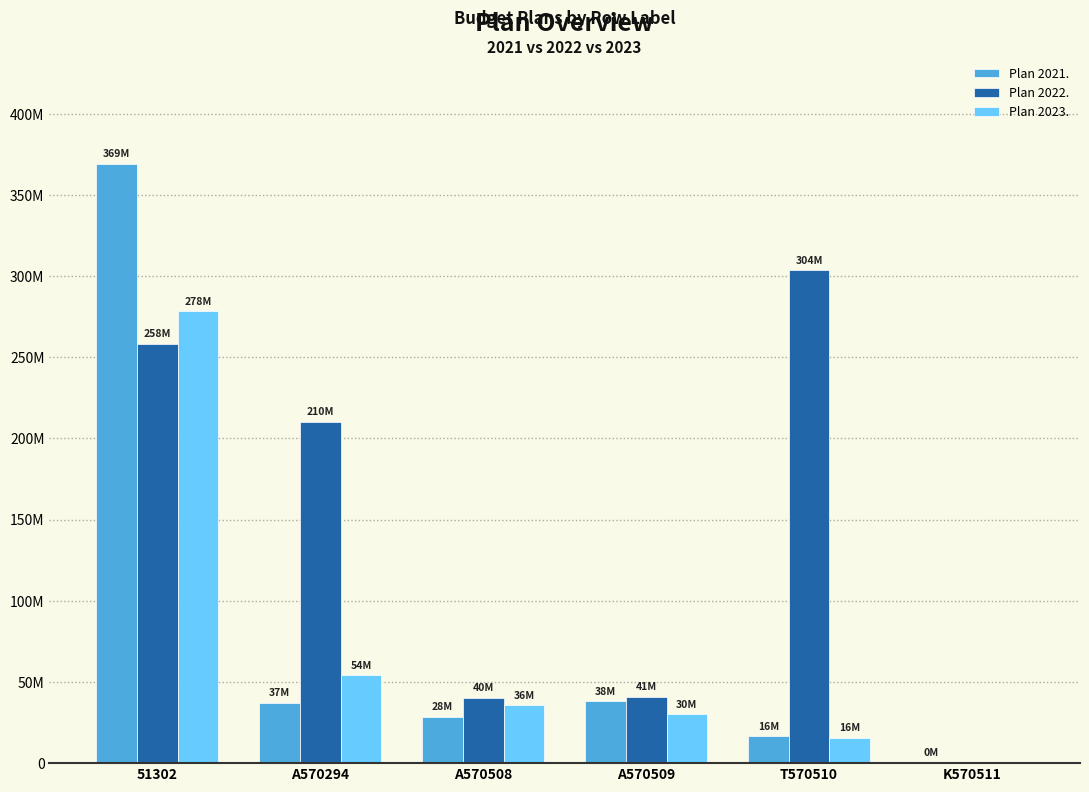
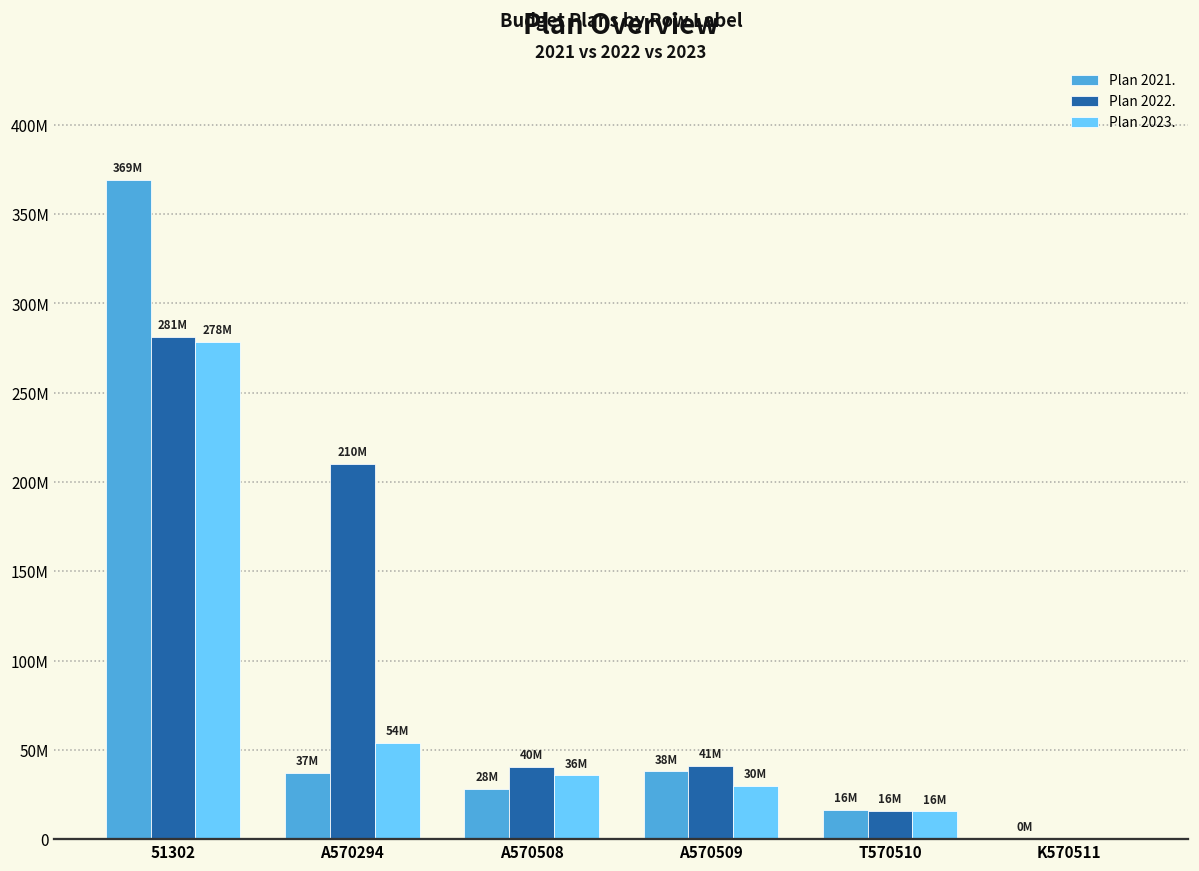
Plan 2022., 51302: 258M -> 281M
Plan 2022., T570510: 304M -> 16M
